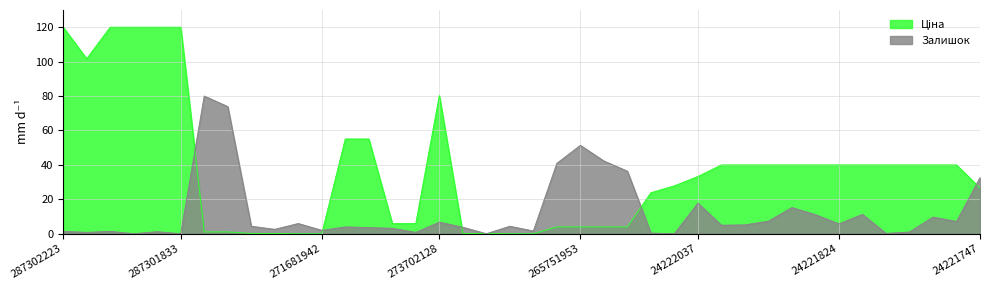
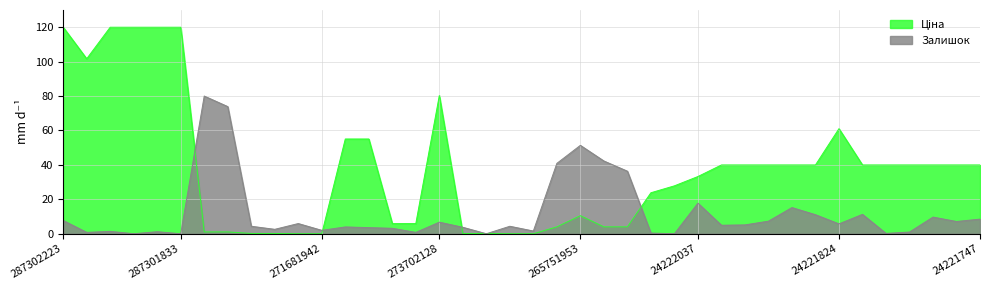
Залишок, 287302223: 1 -> 8
Ціна, 265751953: 4 -> 10
Ціна, 24221824: 40 -> 61
Ціна, 24221747: 27 -> 40
Залишок, 24221747: 33 -> 8
